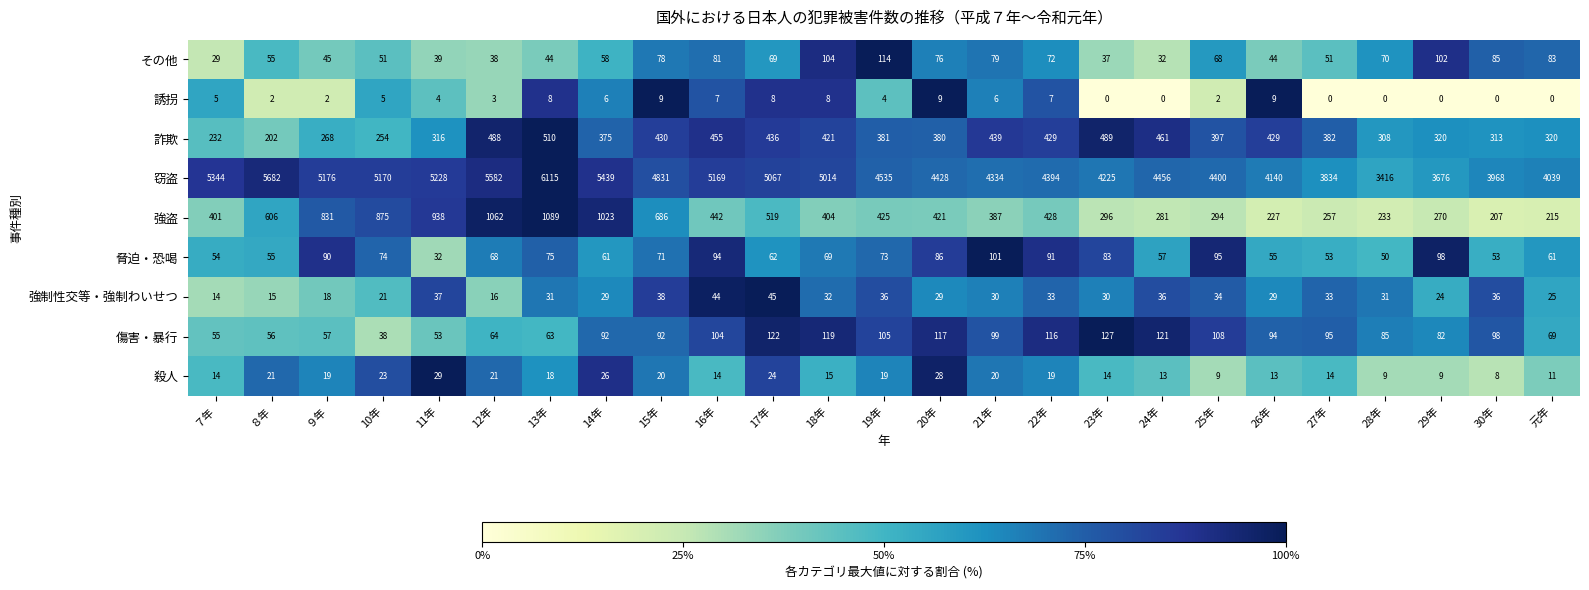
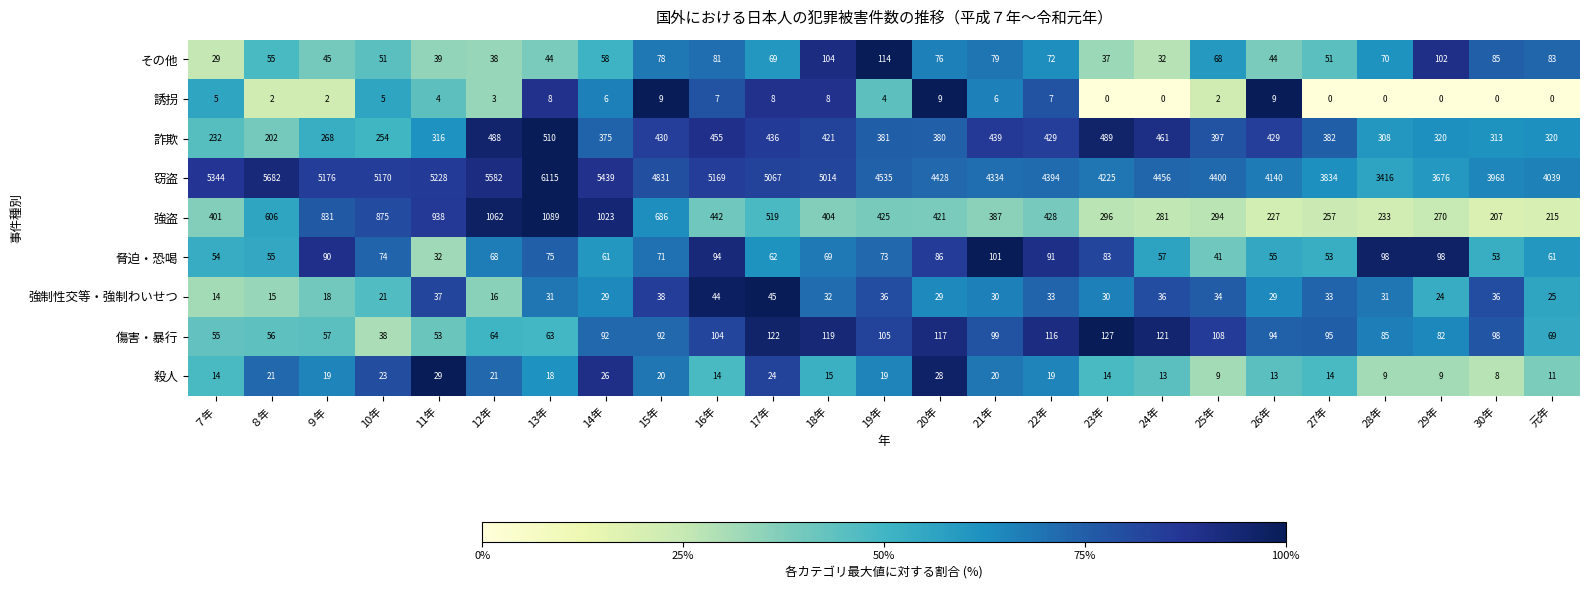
脅迫・恐喝, 25年: 95 -> 41
脅迫・恐喝, 28年: 50 -> 98
